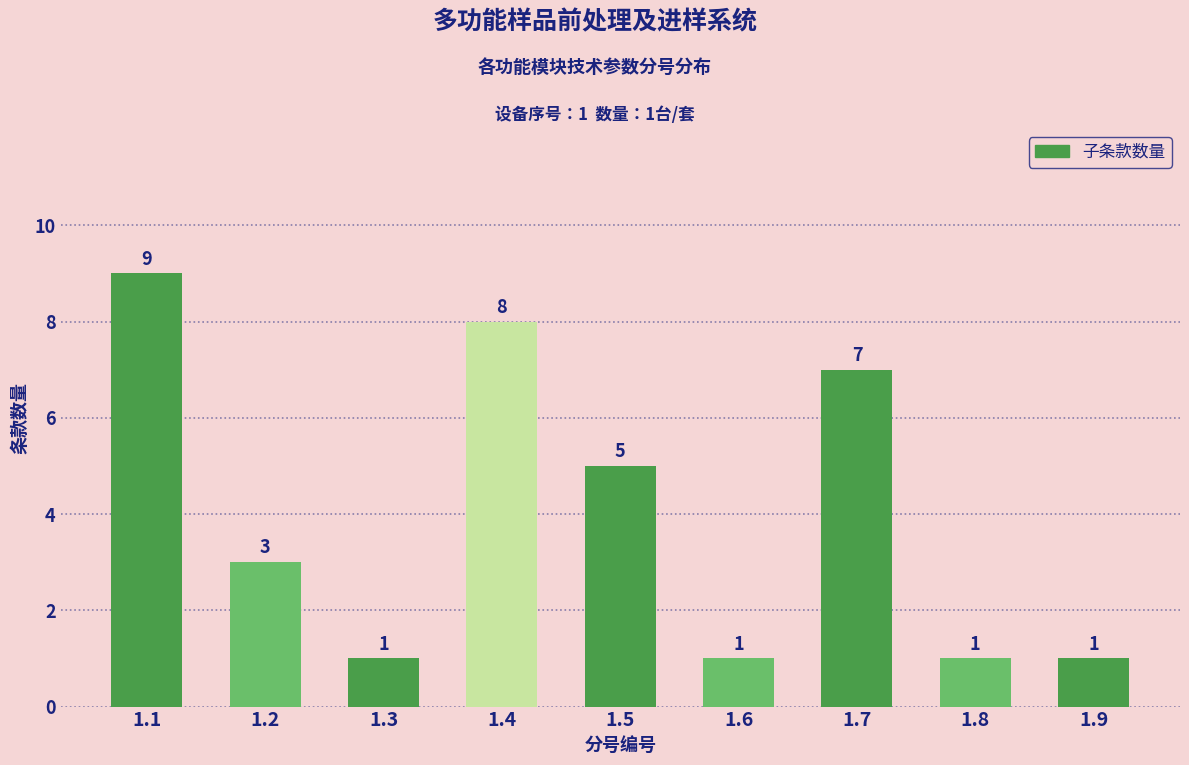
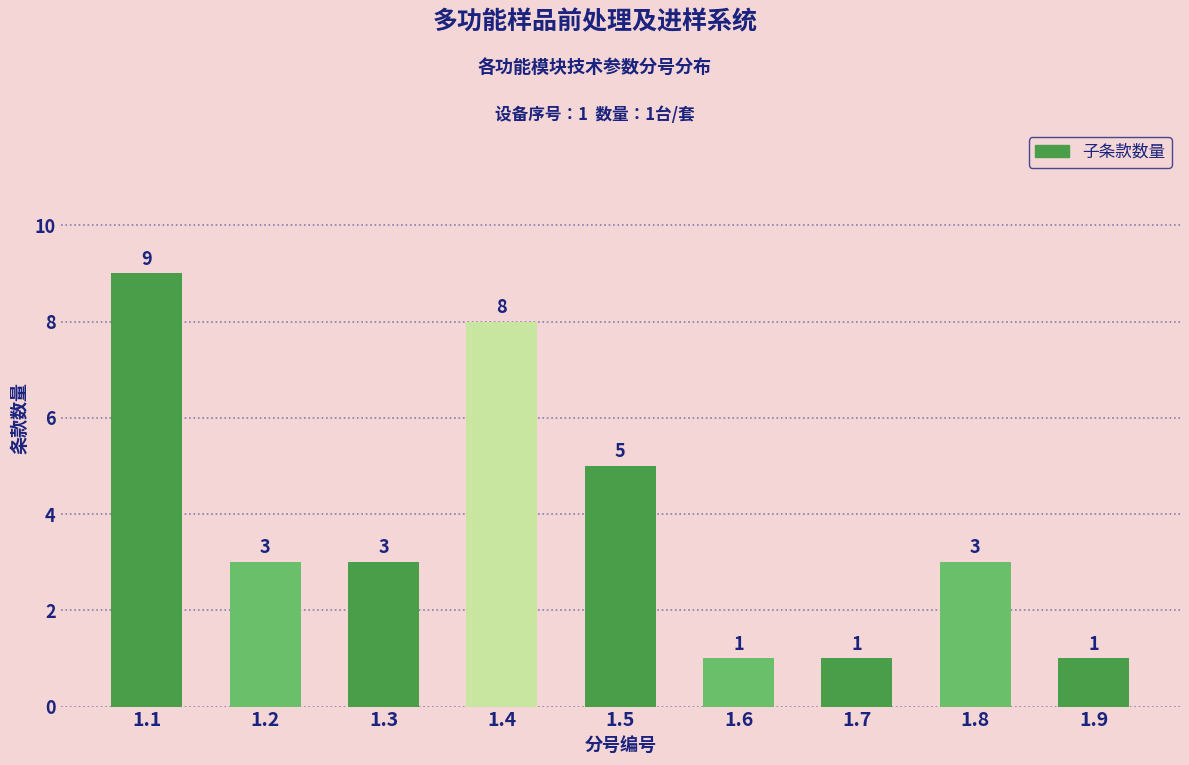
1.3: 1 -> 3
1.7: 7 -> 1
1.8: 1 -> 3
